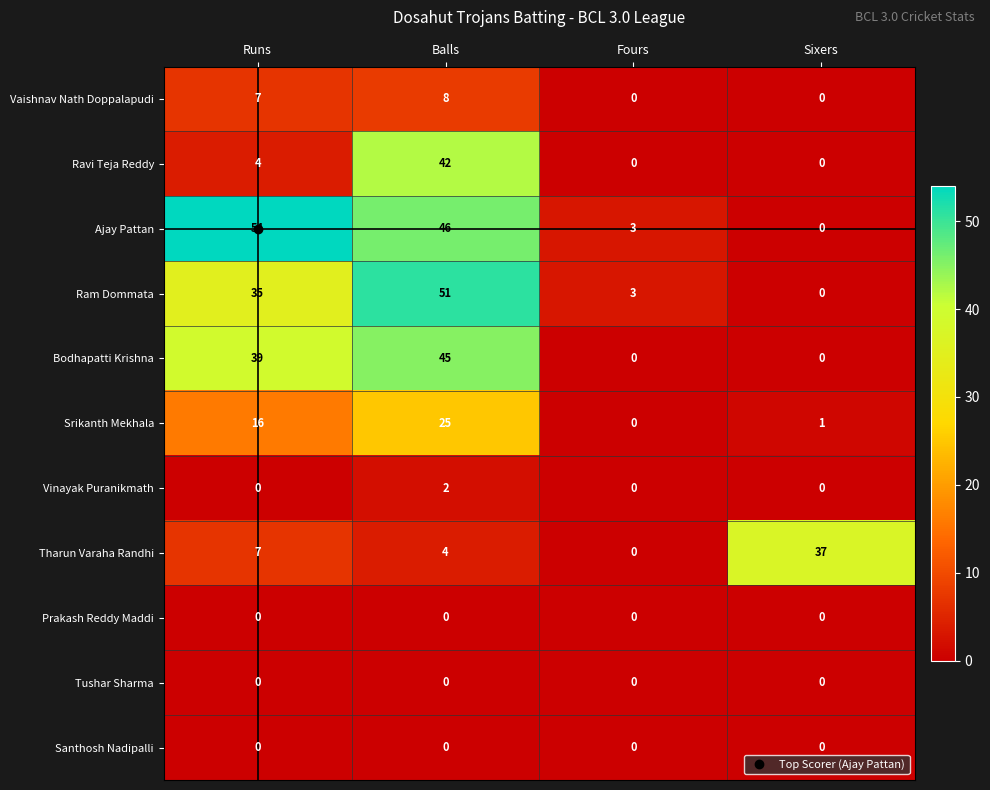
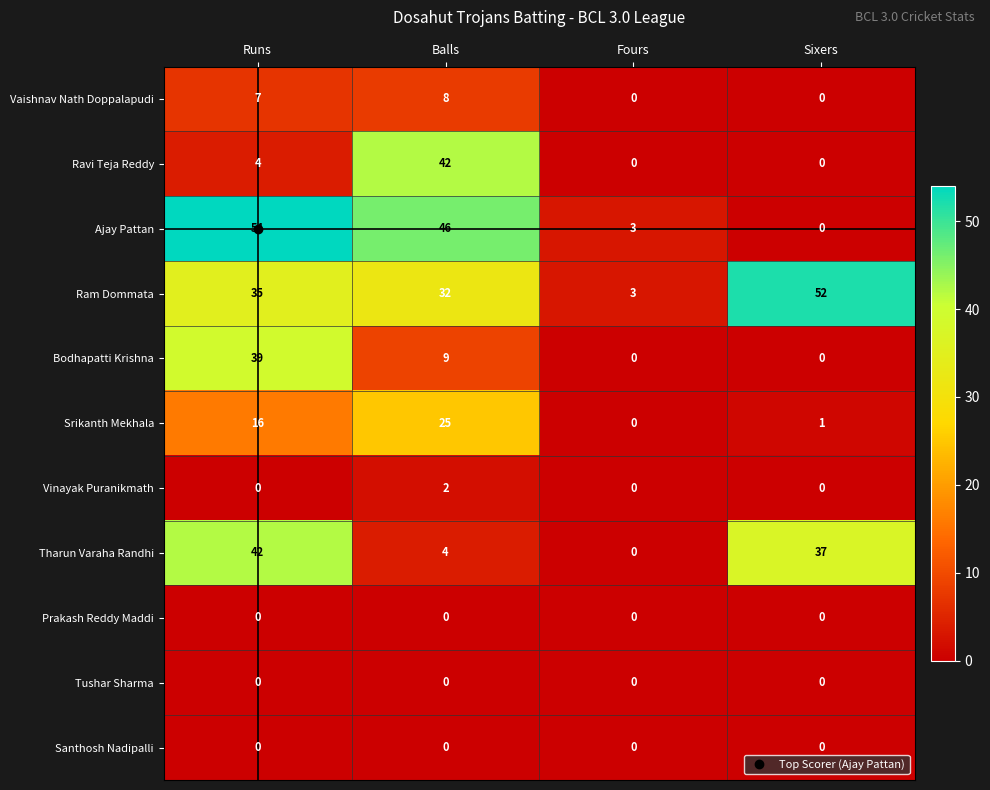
Ram Dommata, Balls: 51 -> 32
Ram Dommata, Sixers: 0 -> 52
Bodhapatti Krishna, Balls: 45 -> 9
Tharun Varaha Randhi, Runs: 7 -> 42
